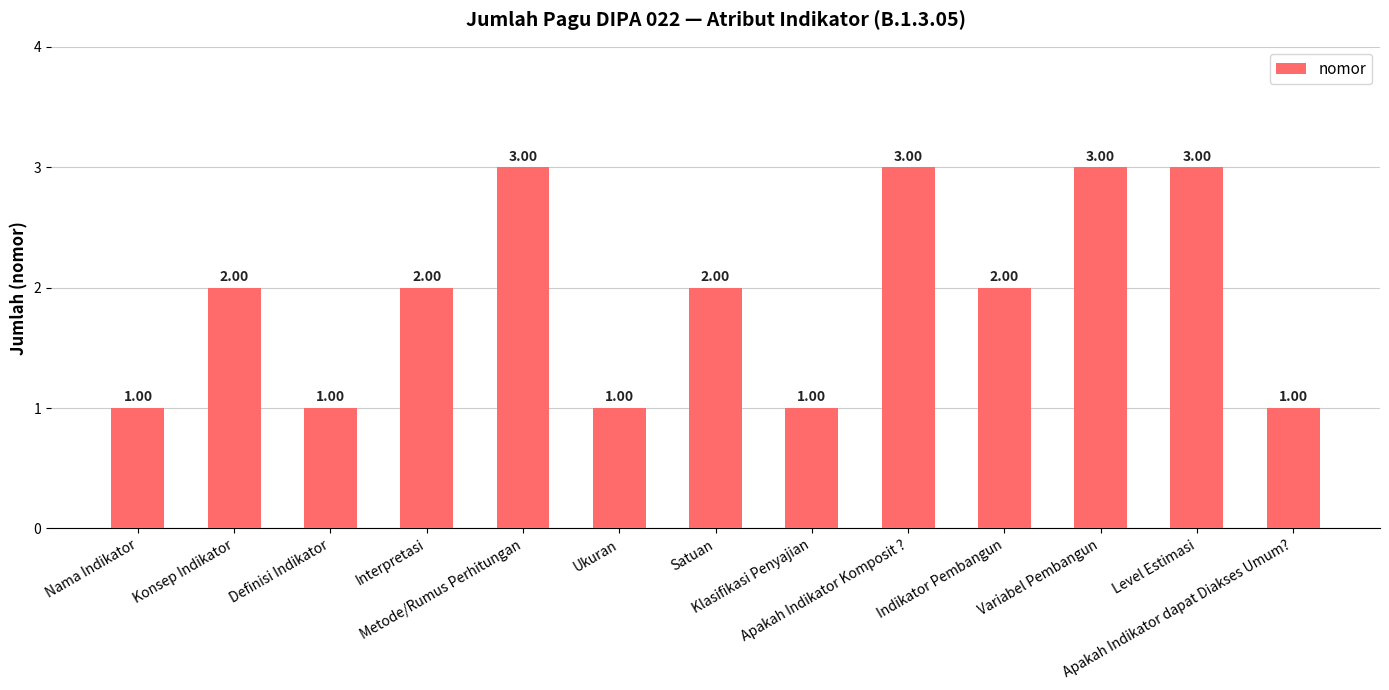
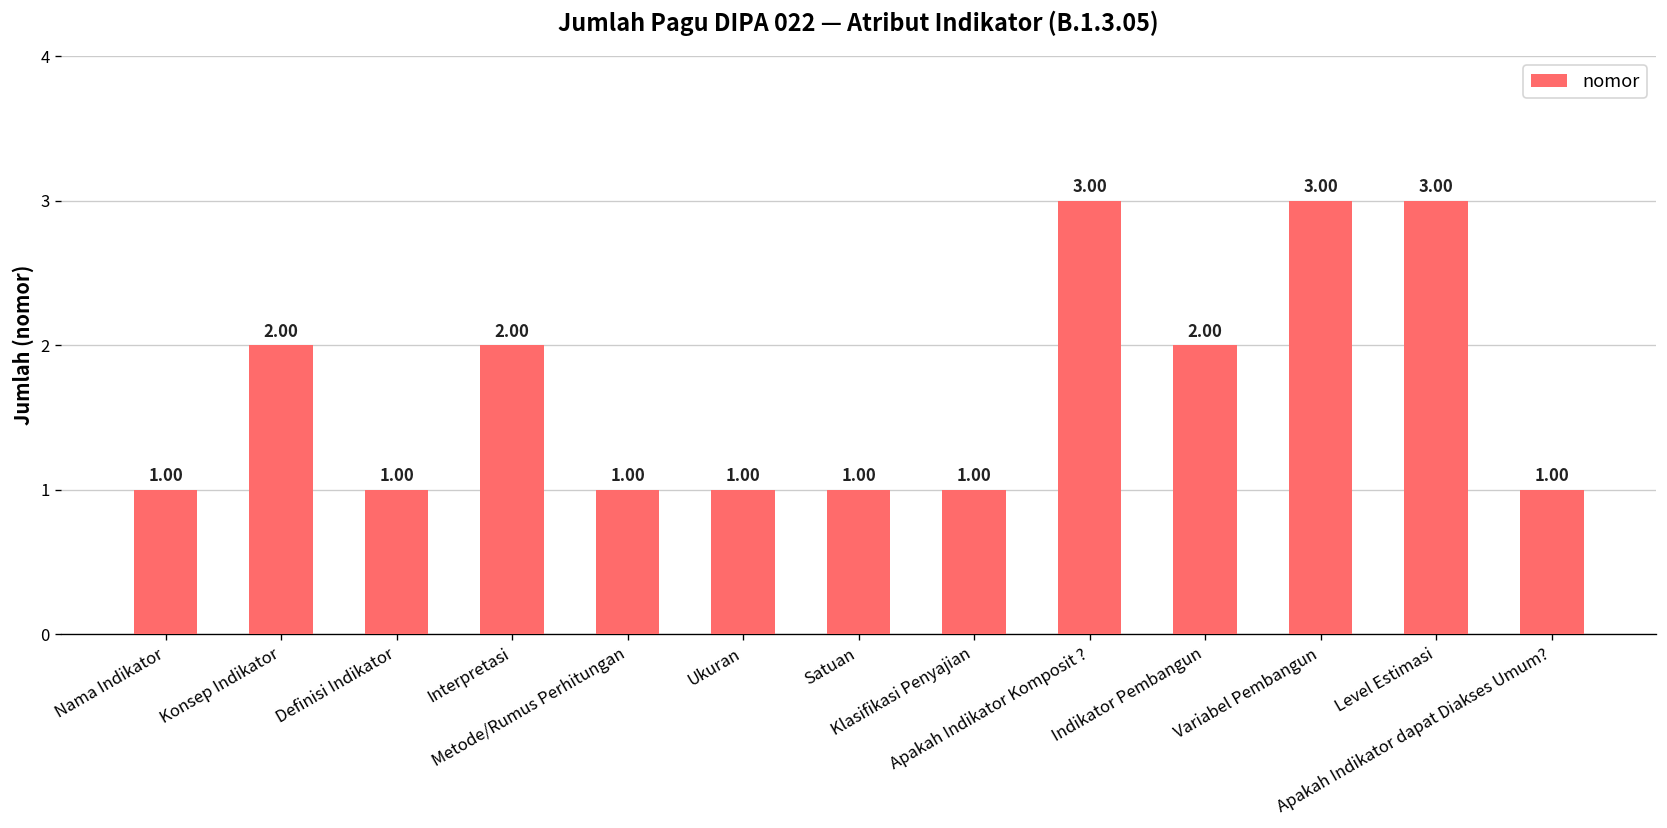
Metode/Rumus Perhitungan: 3.00 -> 1.00
Satuan: 2.00 -> 1.00
